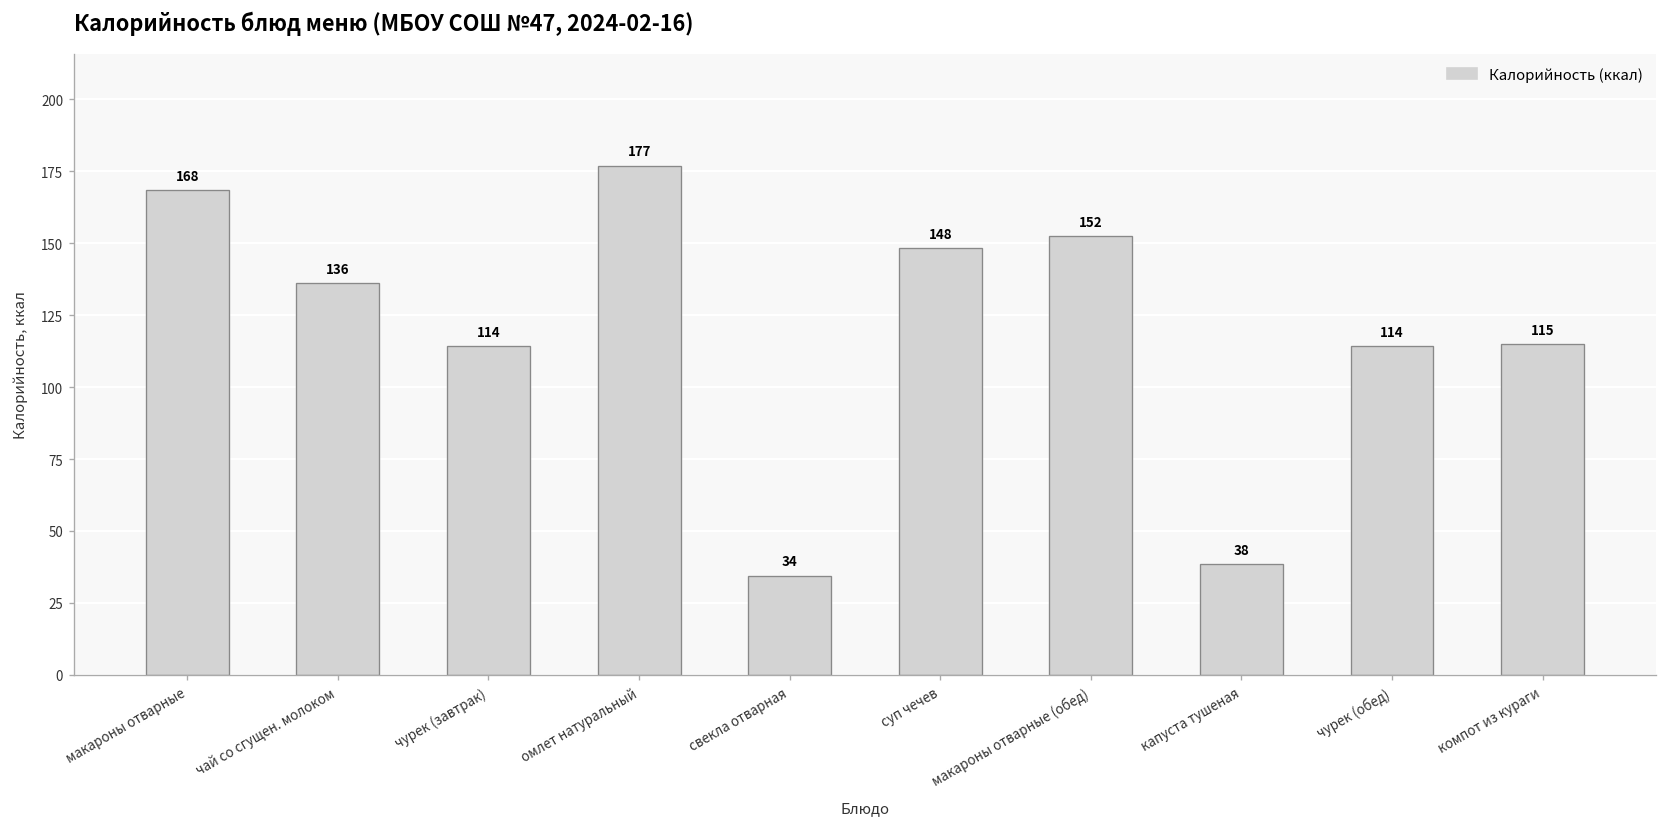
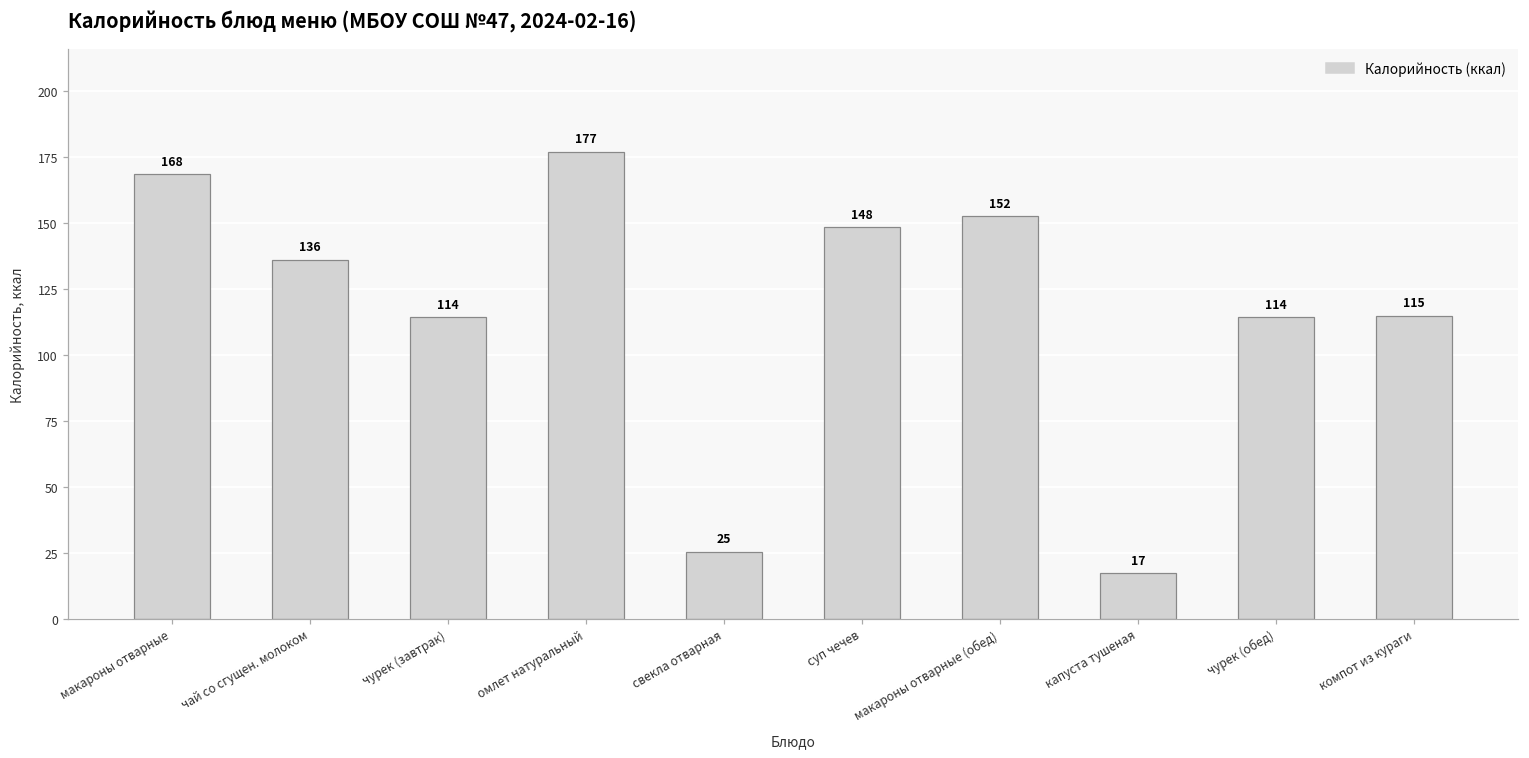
свекла отварная: 34 -> 25
капуста тушеная: 38 -> 17
